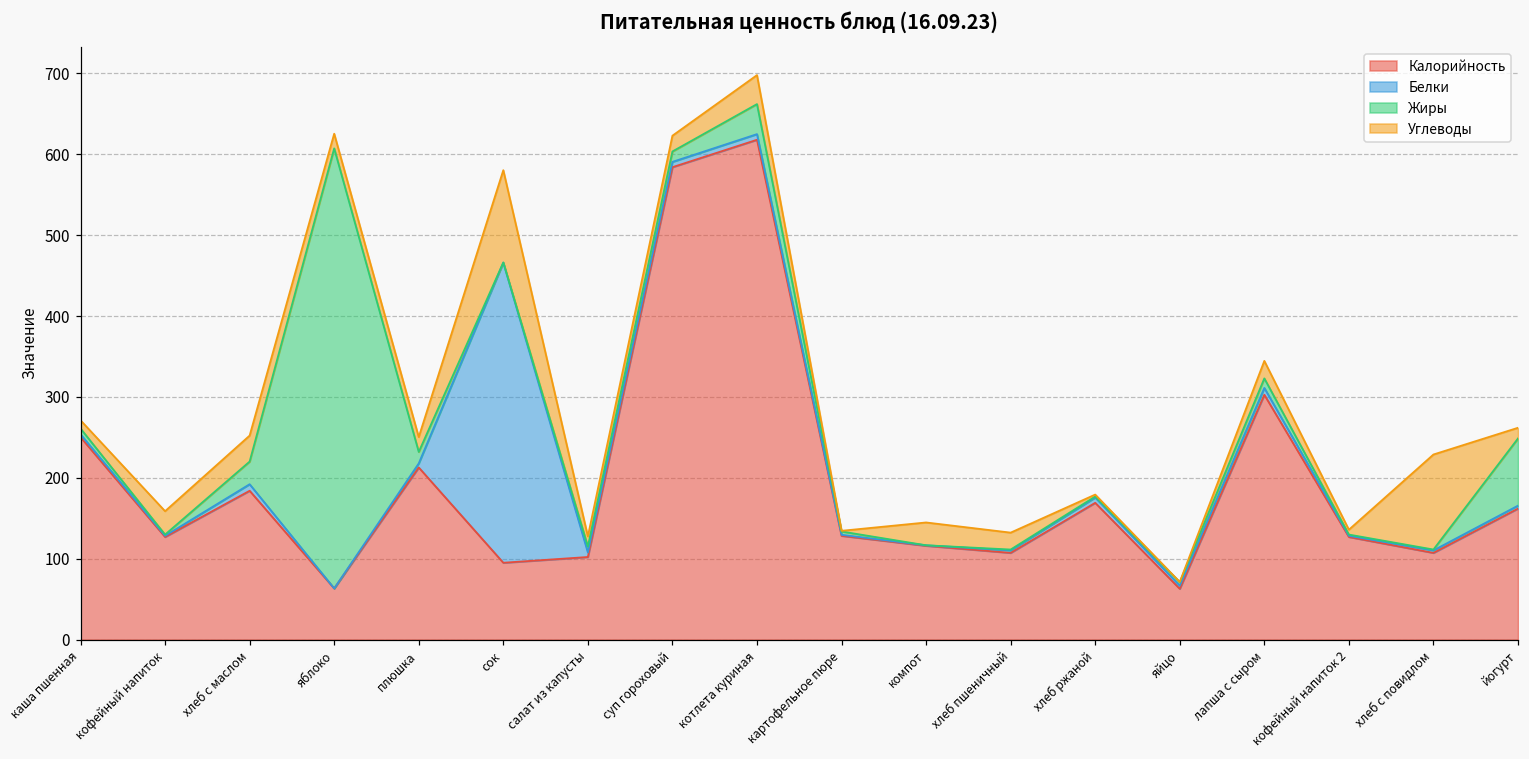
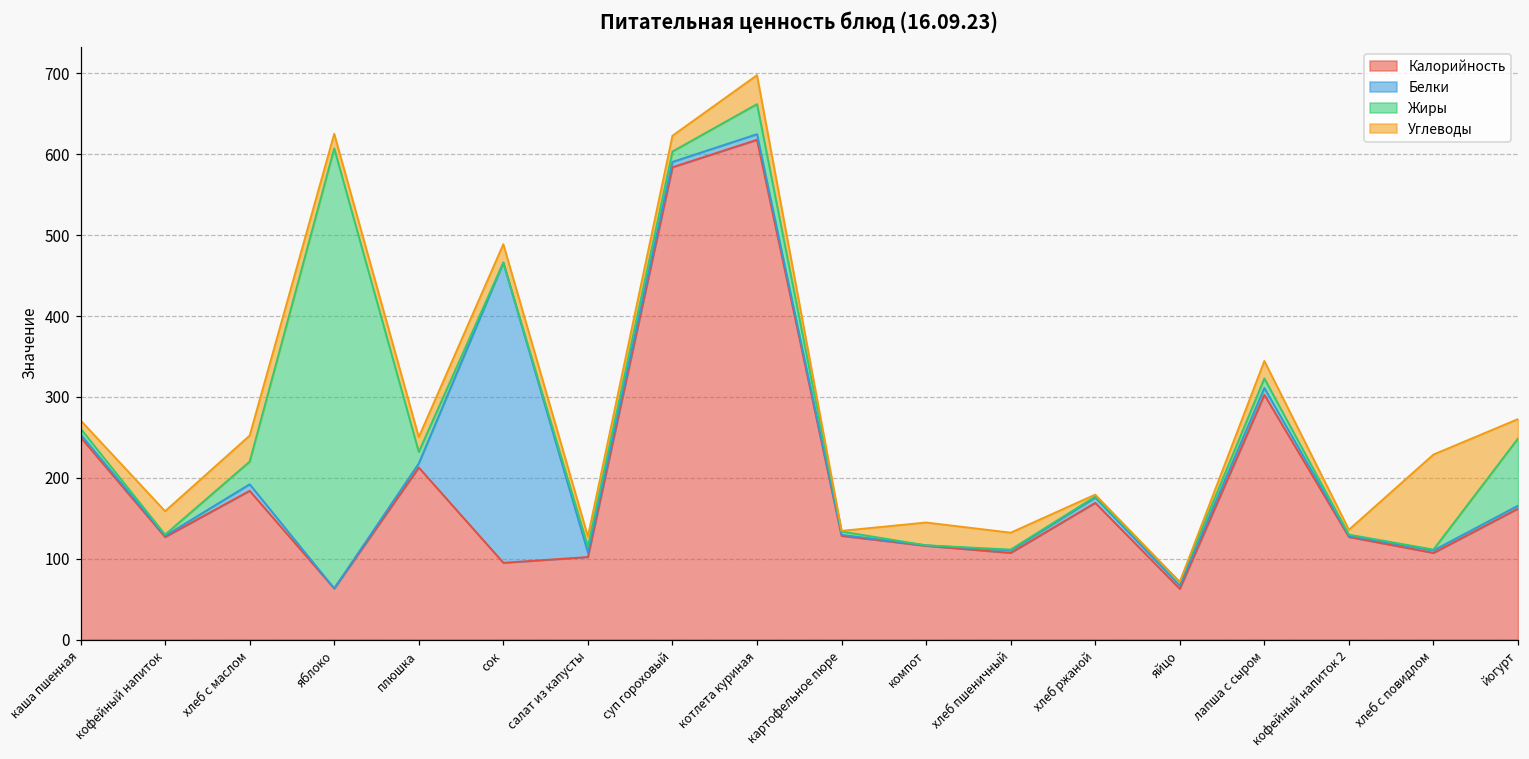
Углеводы, сок: 110 -> 20
Углеводы, йогурт: 10 -> 20
